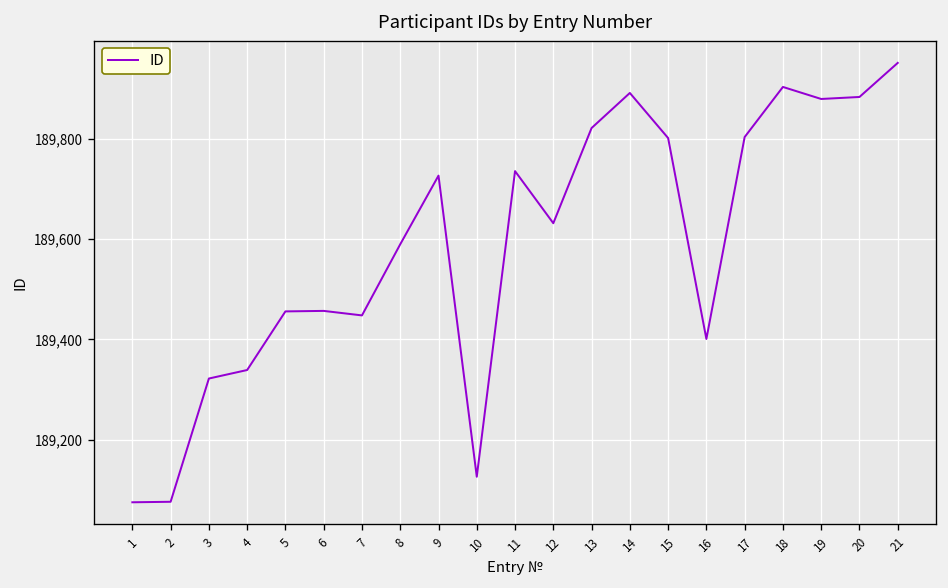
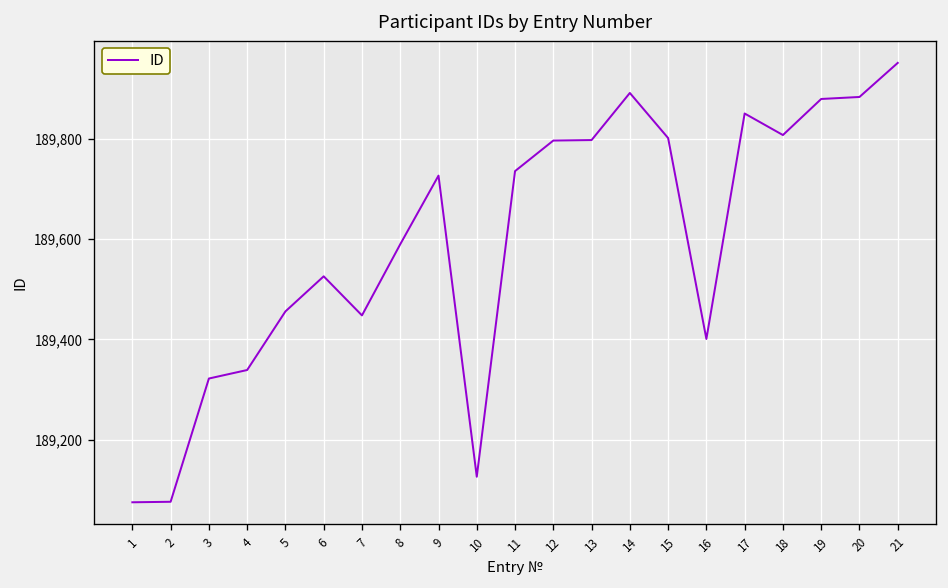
6: 189,460 -> 189,530
12: 189,630 -> 189,800
13: 189,820 -> 189,800
17: 189,800 -> 189,850
18: 189,900 -> 189,810
